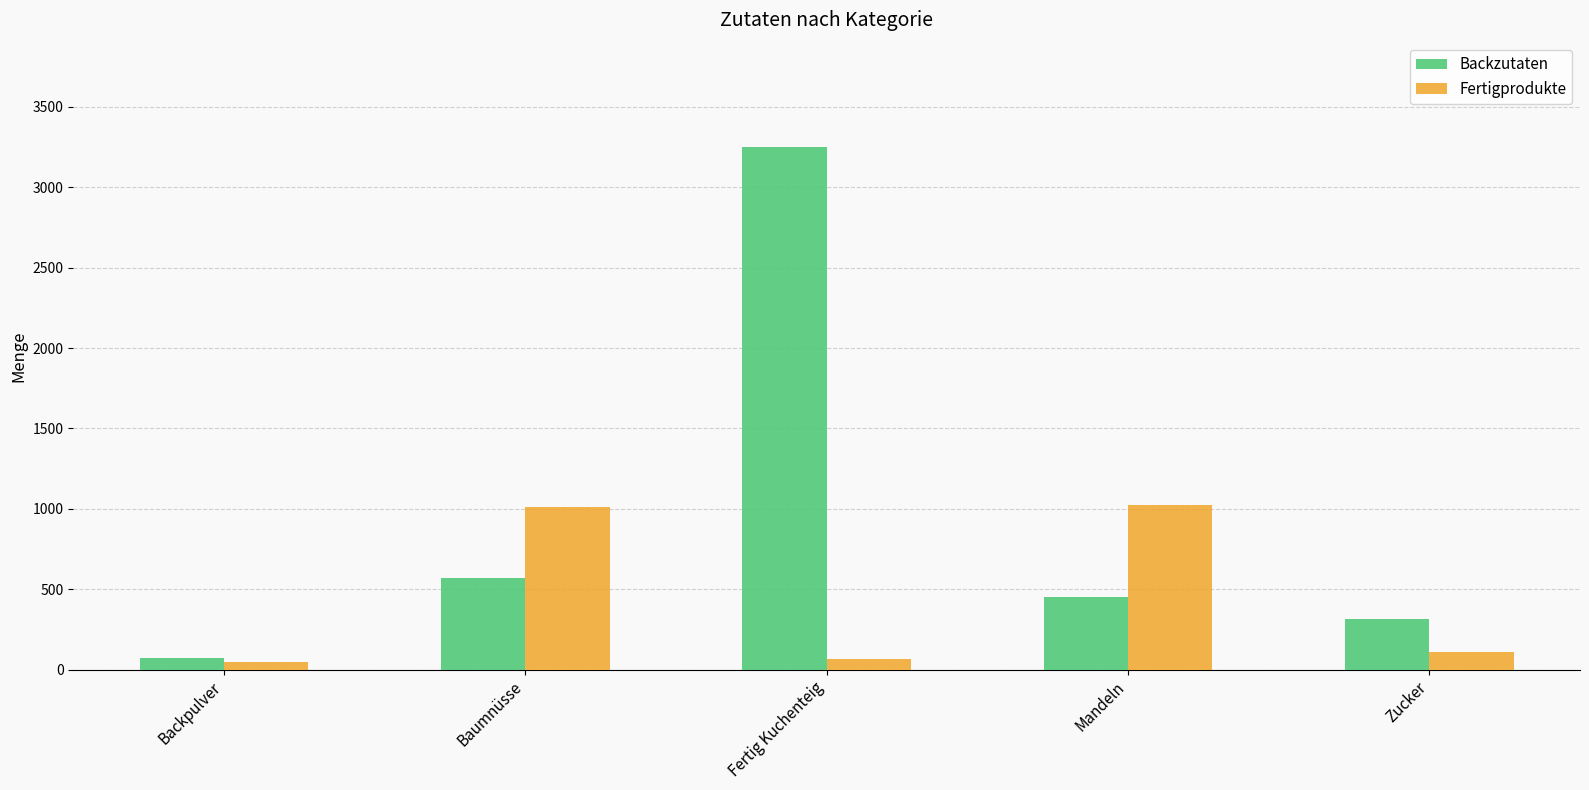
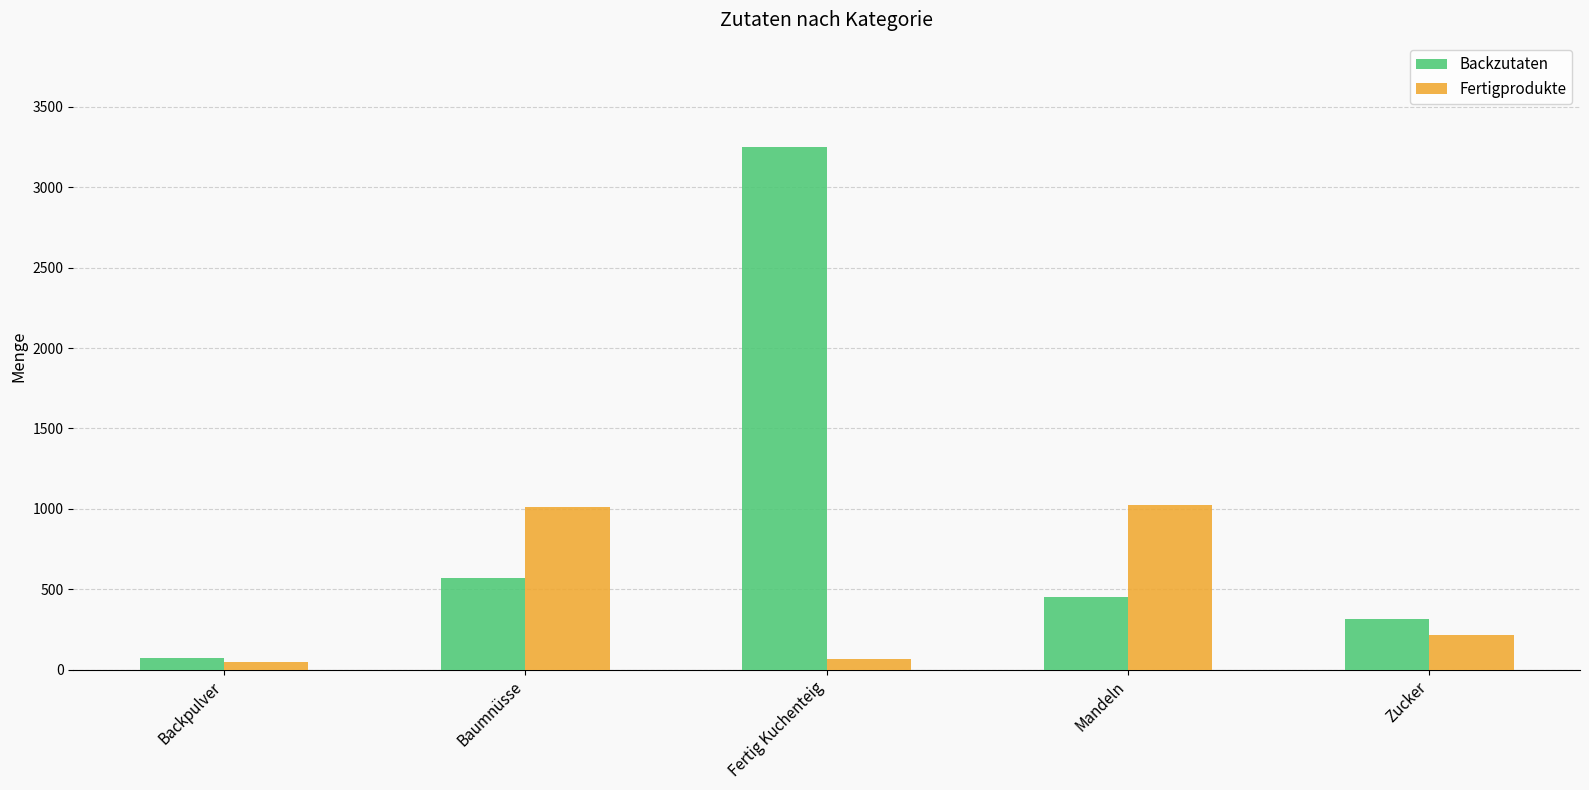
Fertigprodukte, Zucker: 110 -> 220
